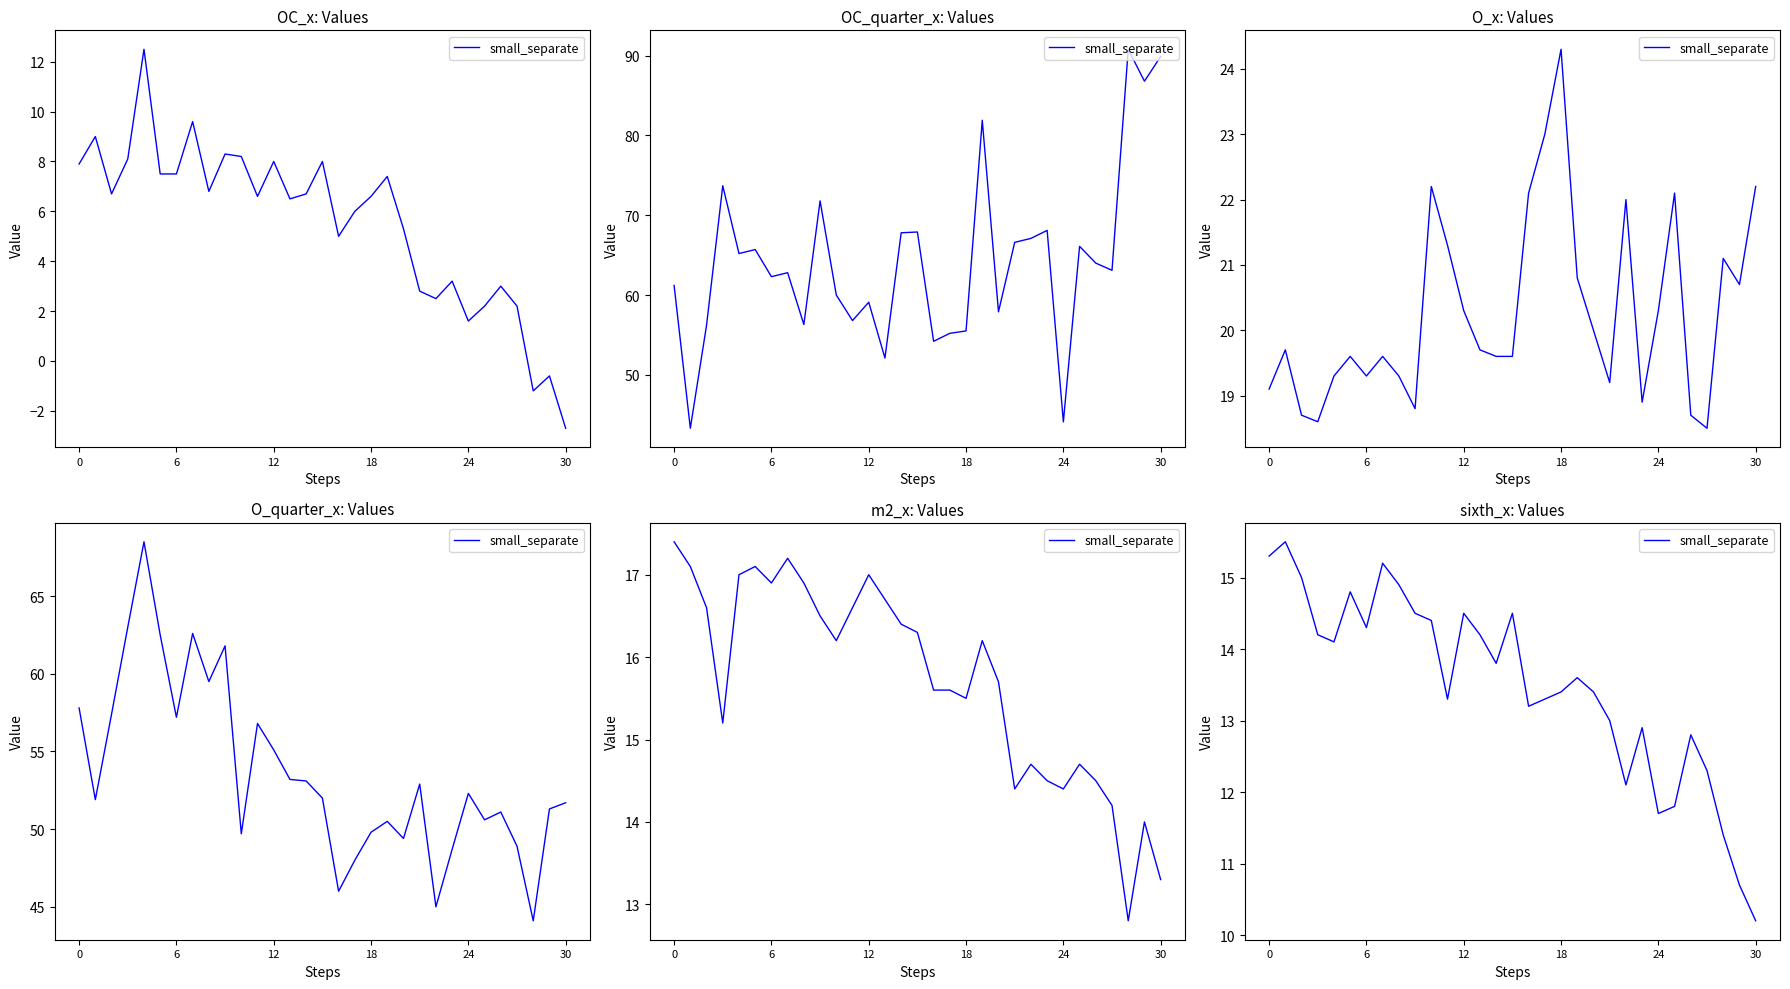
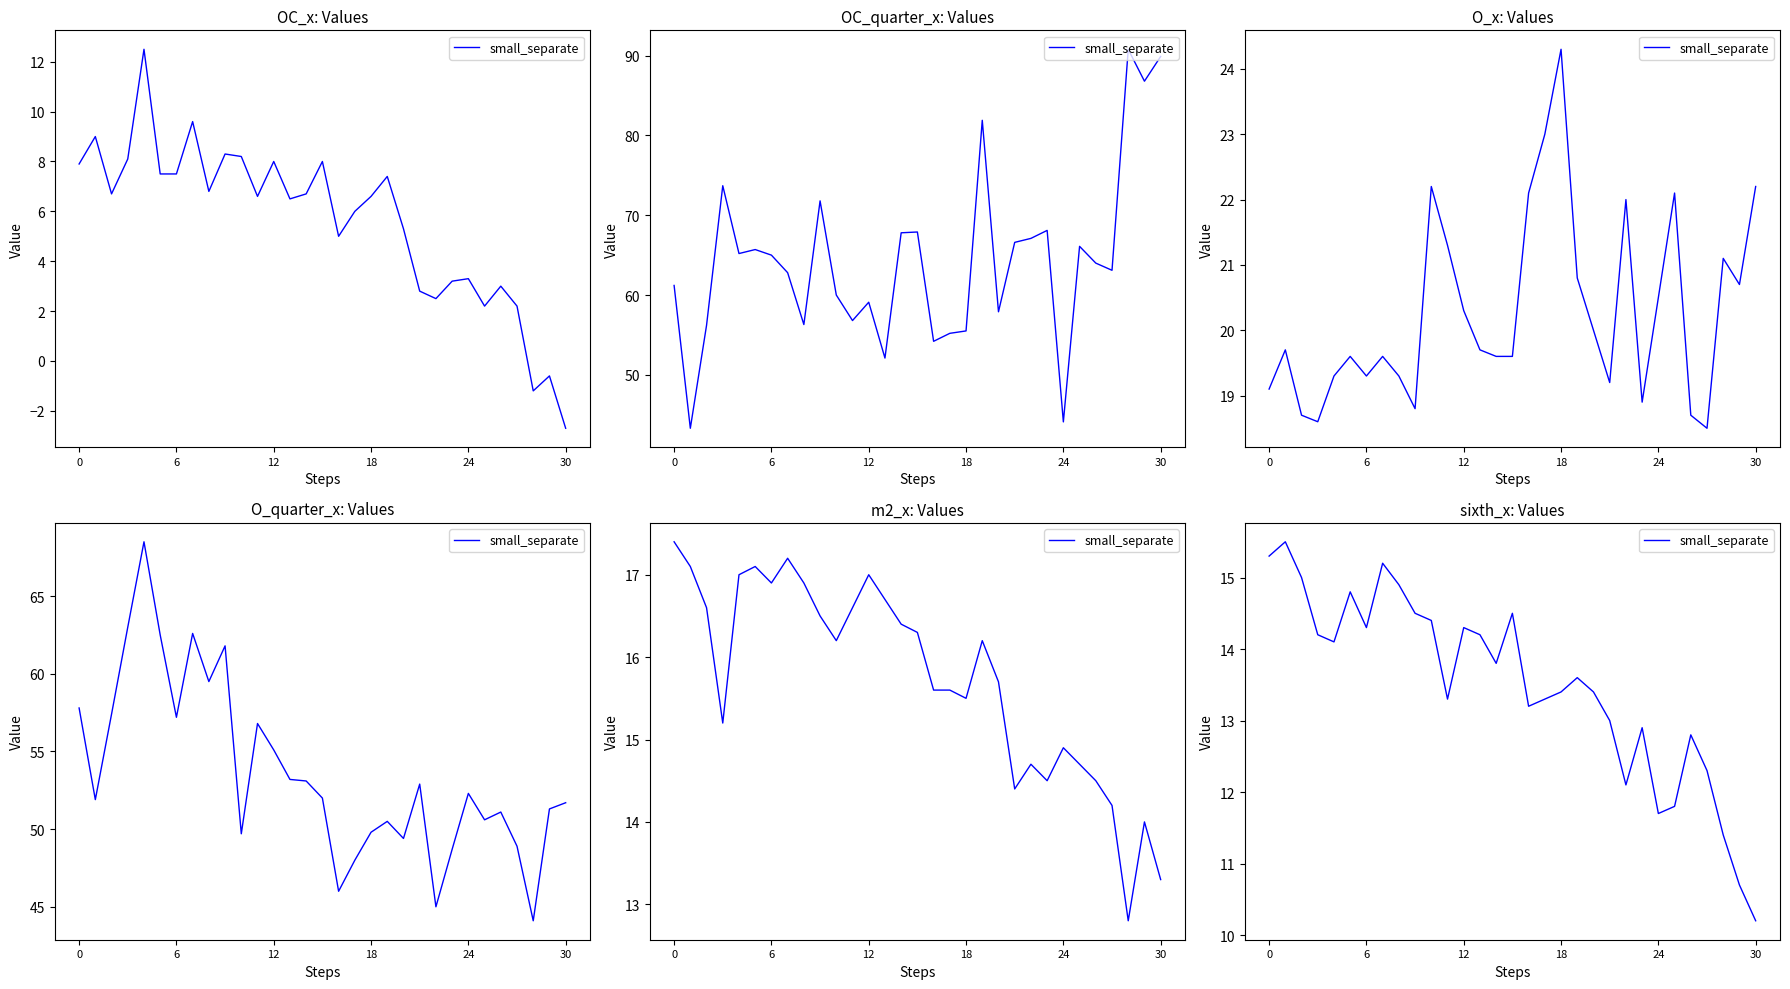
OC_x: Values, 24: 1.6 -> 3.3
OC_quarter_x: Values, 6: 62 -> 65
O_x: Values, 24: 20.3 -> 20.5
m2_x: Values, 24: 14.4 -> 14.9
sixth_x: Values, 12: 14.5 -> 14.3
